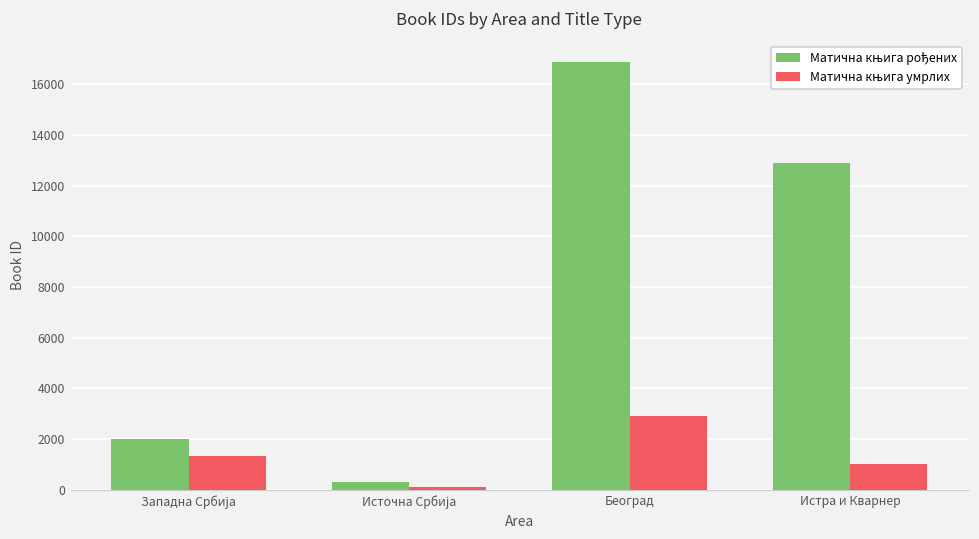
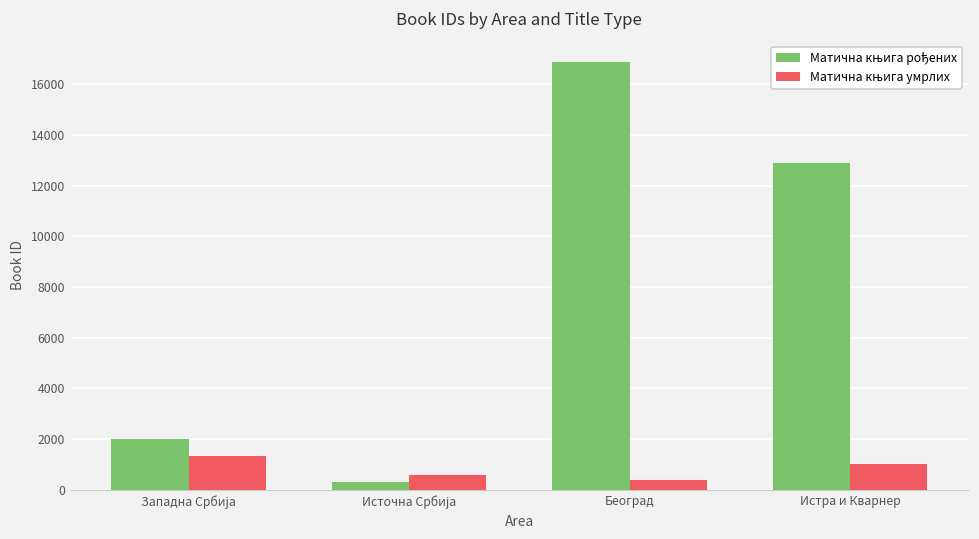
Матична књига умрлих, Источна Србија: 100 -> 600
Матична књига умрлих, Београд: 2900 -> 400
